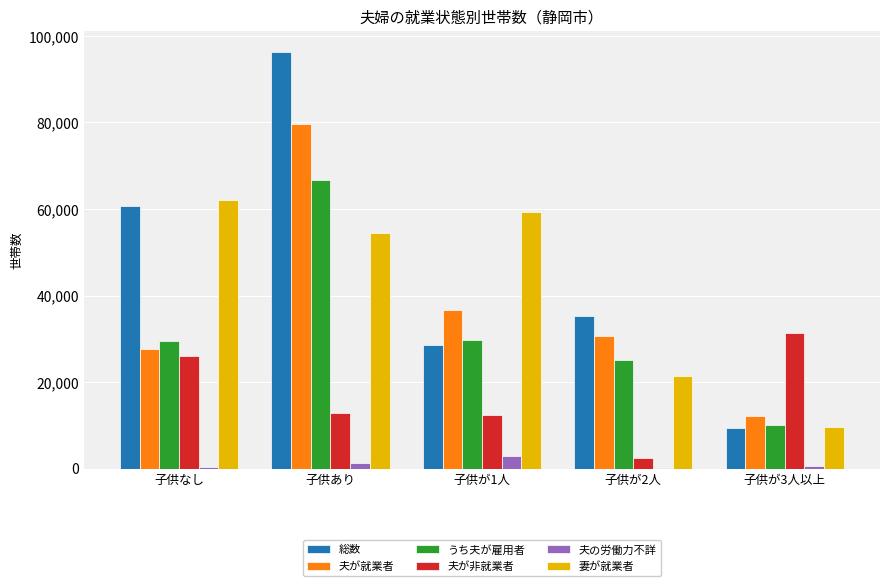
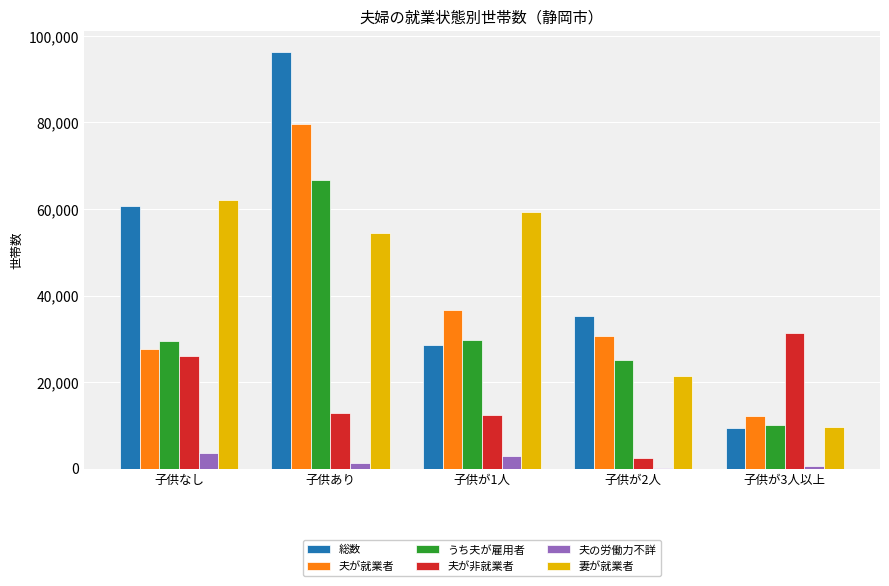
夫の労働力不詳, 子供なし: 0 -> 4,000
